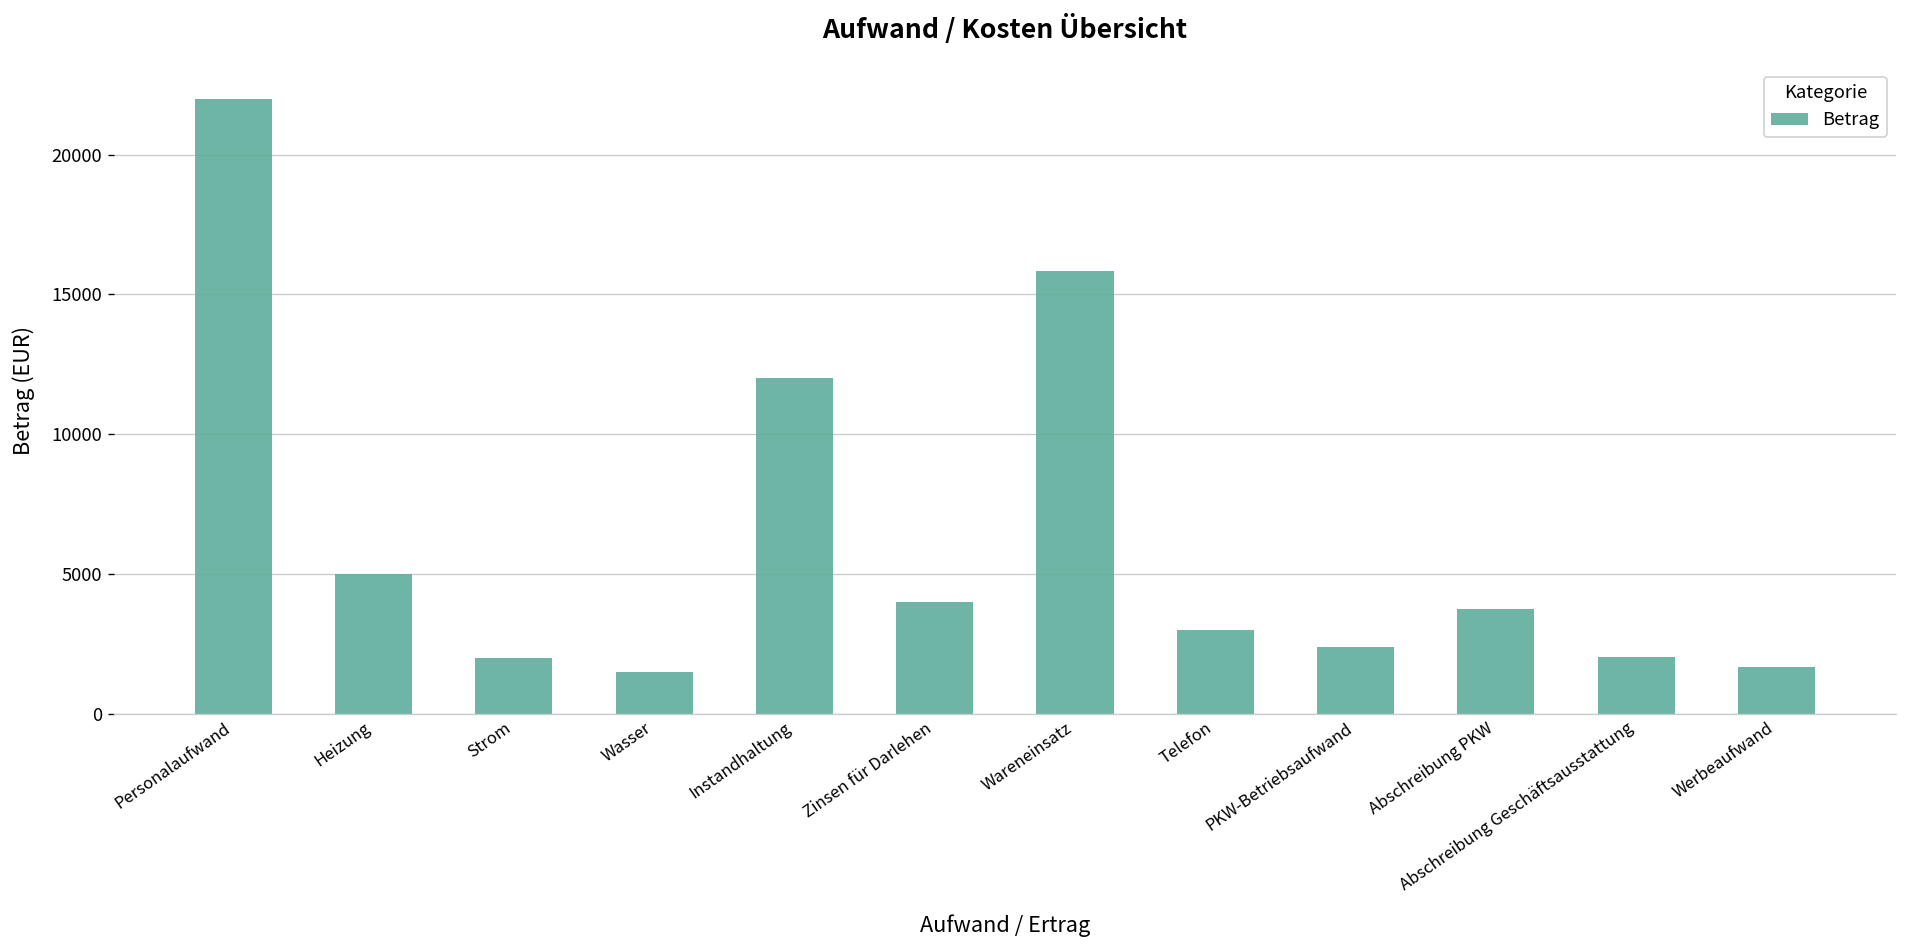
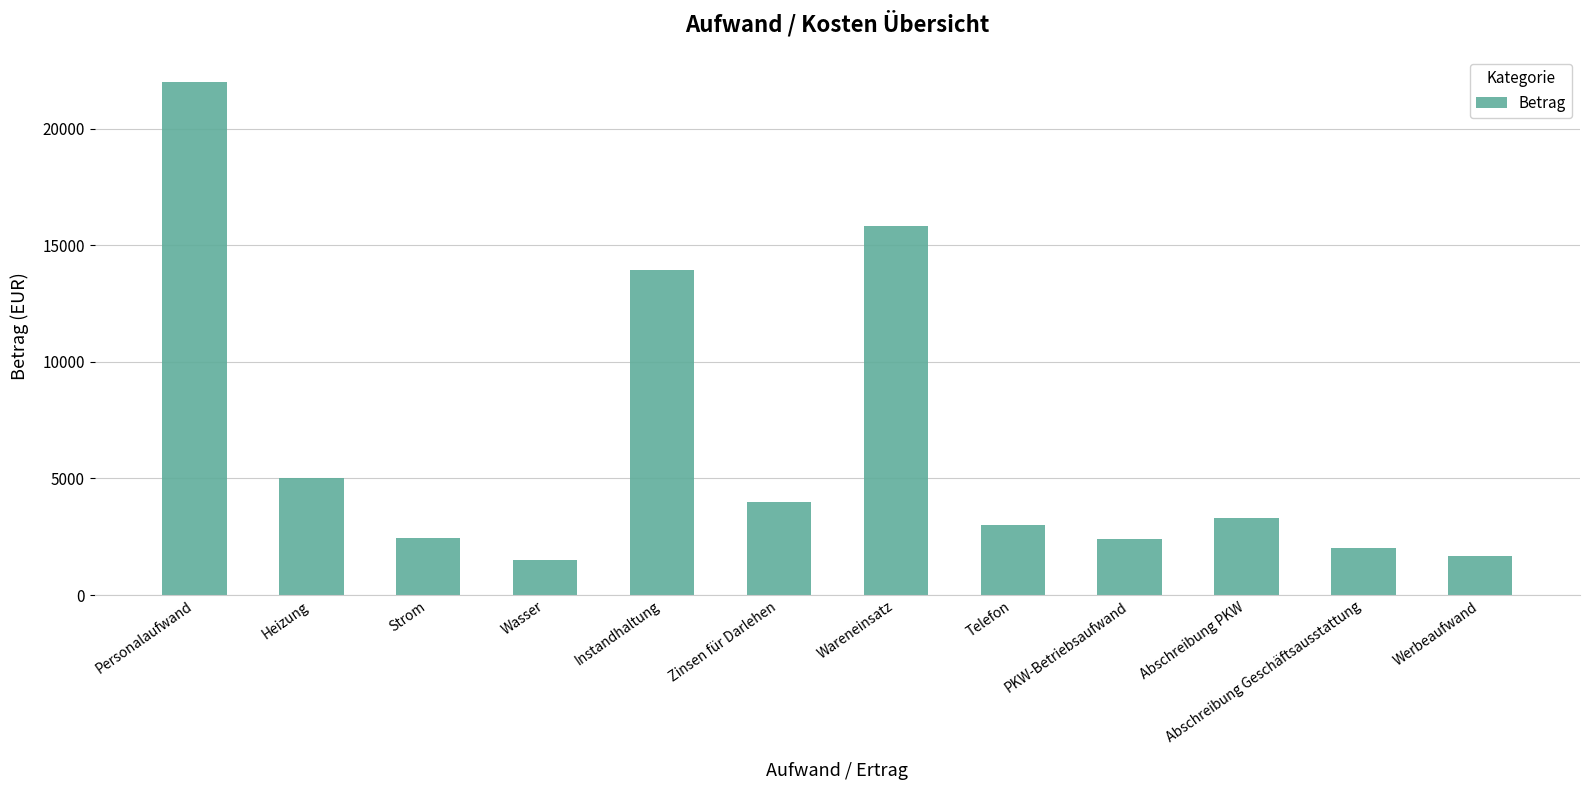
Strom: 2000 -> 2500
Instandhaltung: 12000 -> 14000
Abschreibung PKW: 3800 -> 3300
